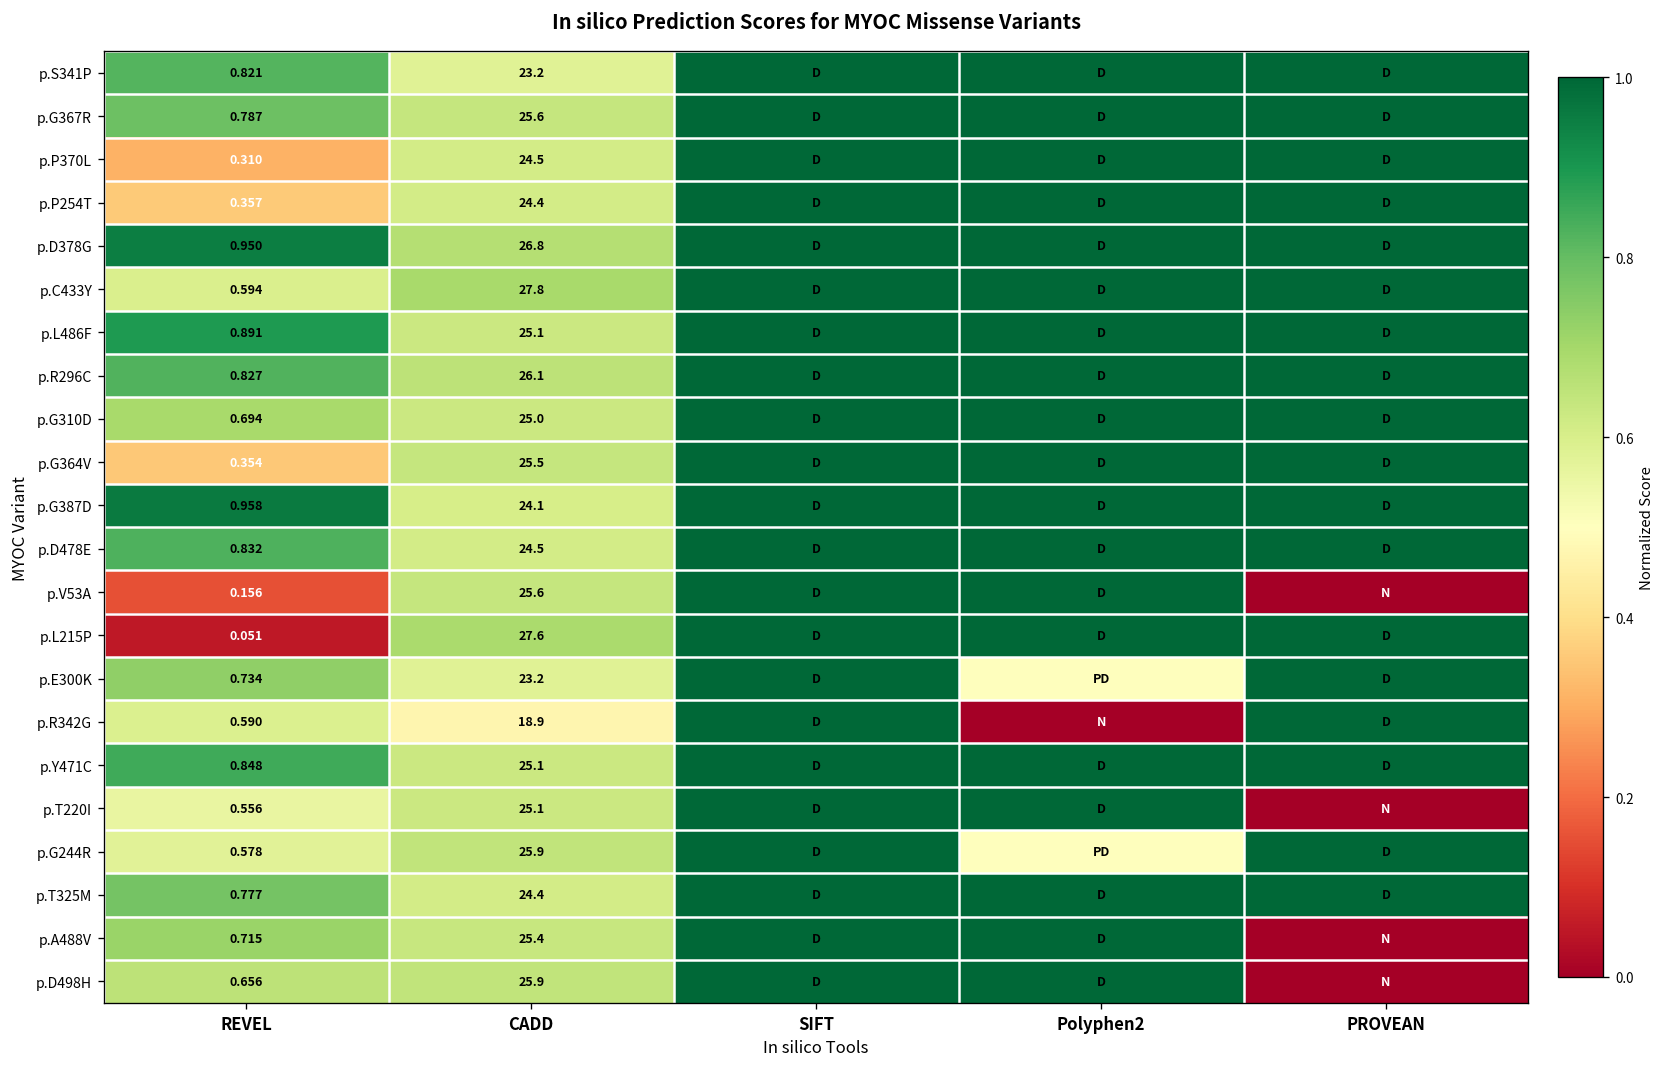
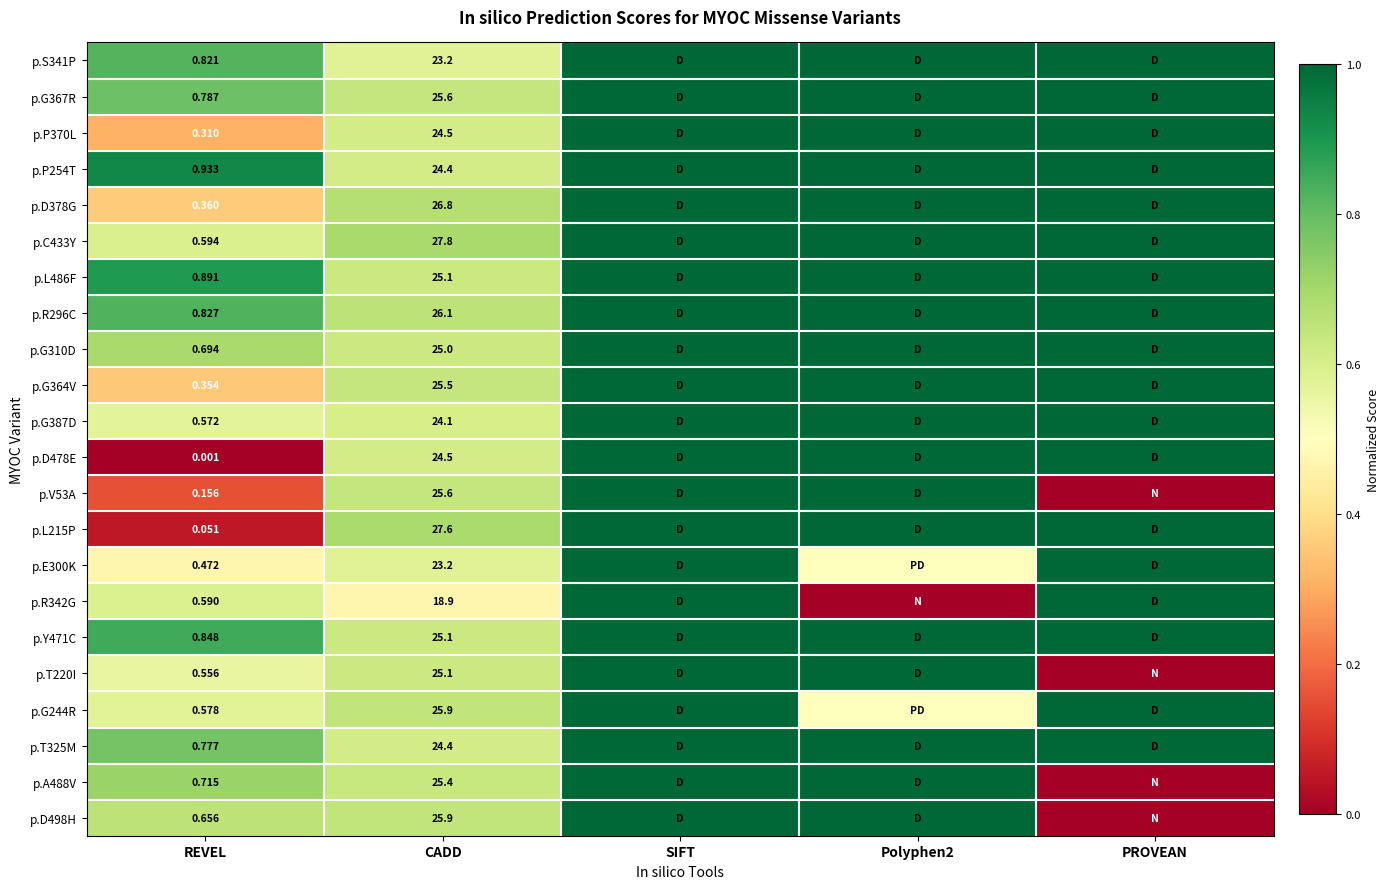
p.P254T, REVEL: 0.357 -> 0.933
p.D378G, REVEL: 0.950 -> 0.360
p.G387D, REVEL: 0.958 -> 0.572
p.D478E, REVEL: 0.832 -> 0.001
p.E300K, REVEL: 0.734 -> 0.472
